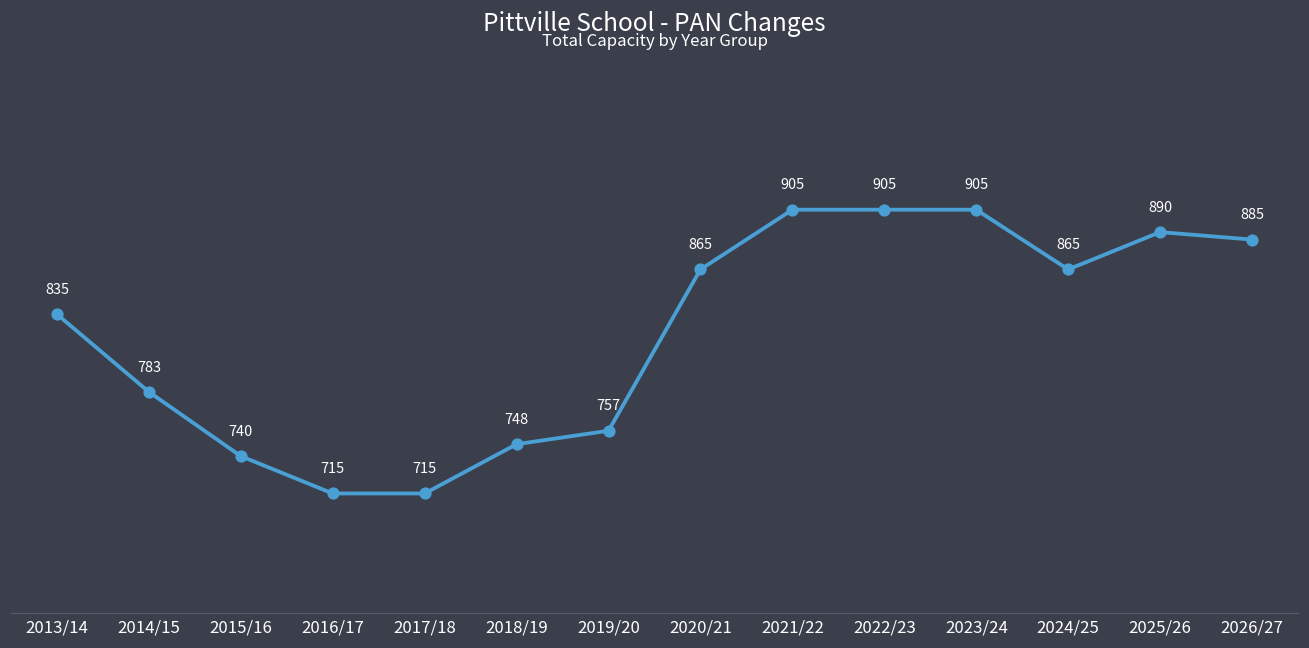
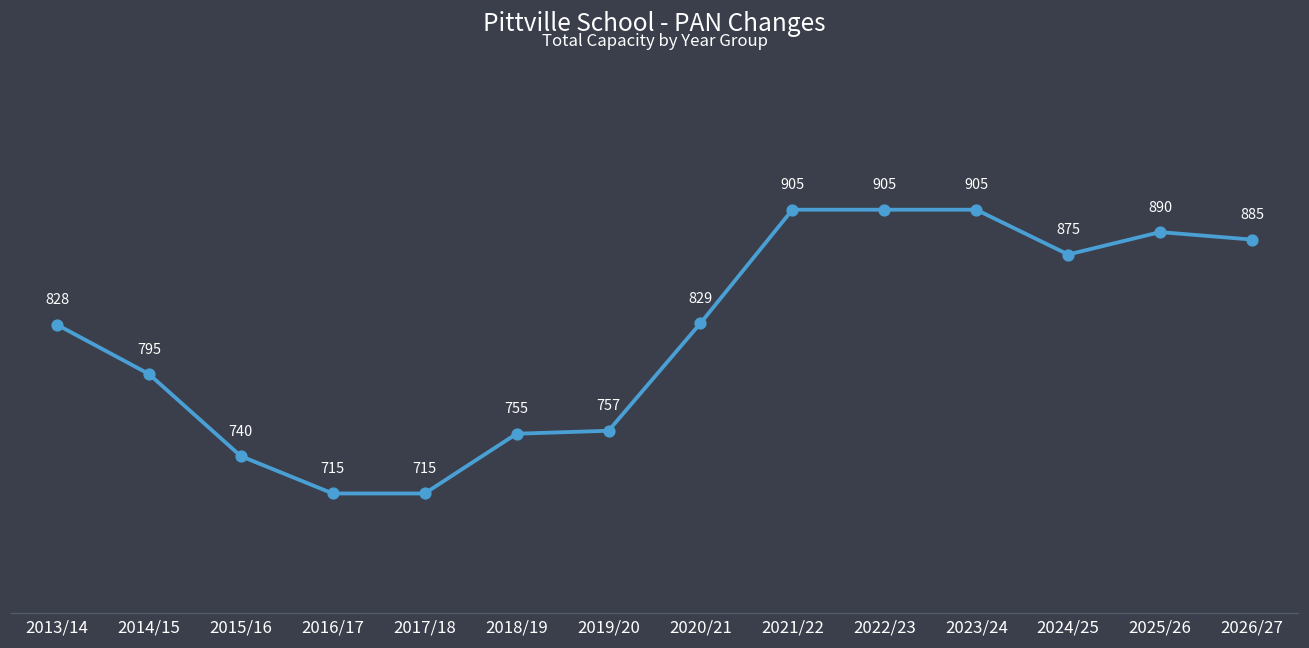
2013/14: 835 -> 828
2014/15: 783 -> 795
2018/19: 748 -> 755
2020/21: 865 -> 829
2024/25: 865 -> 875
